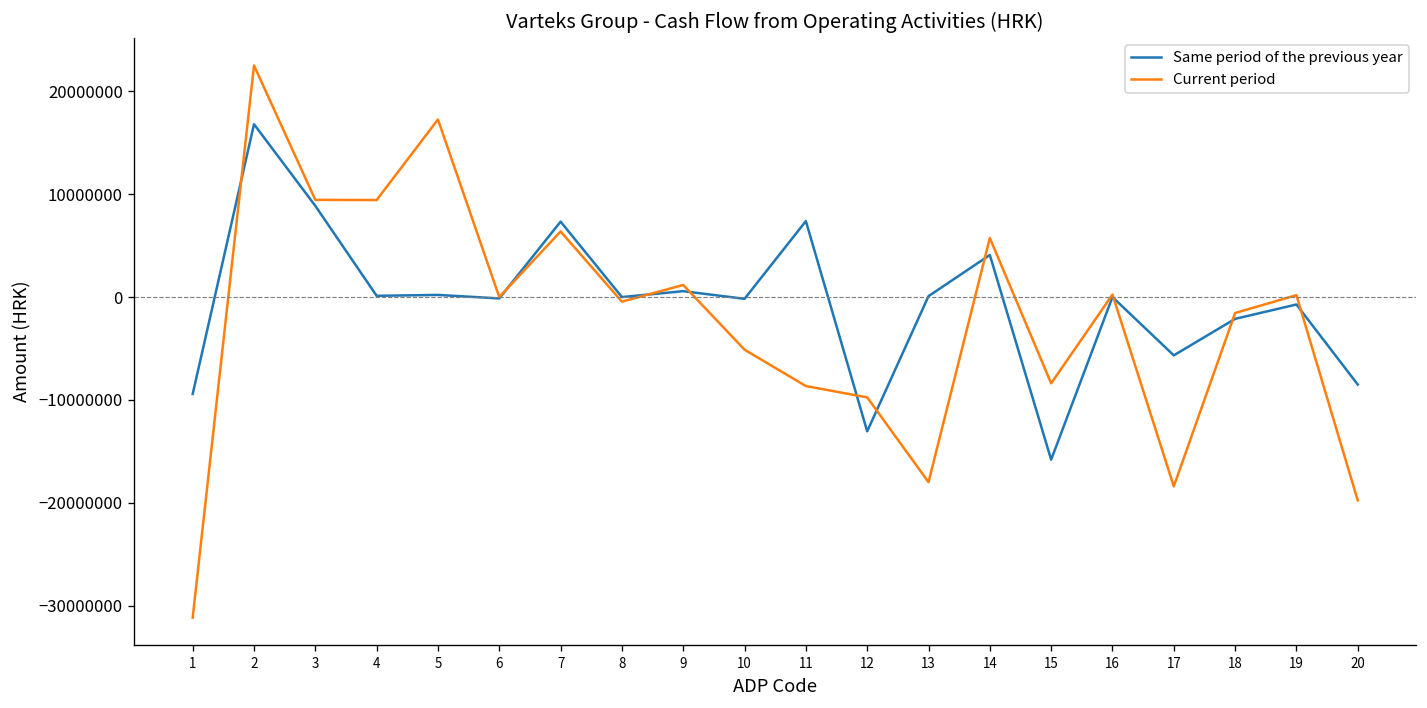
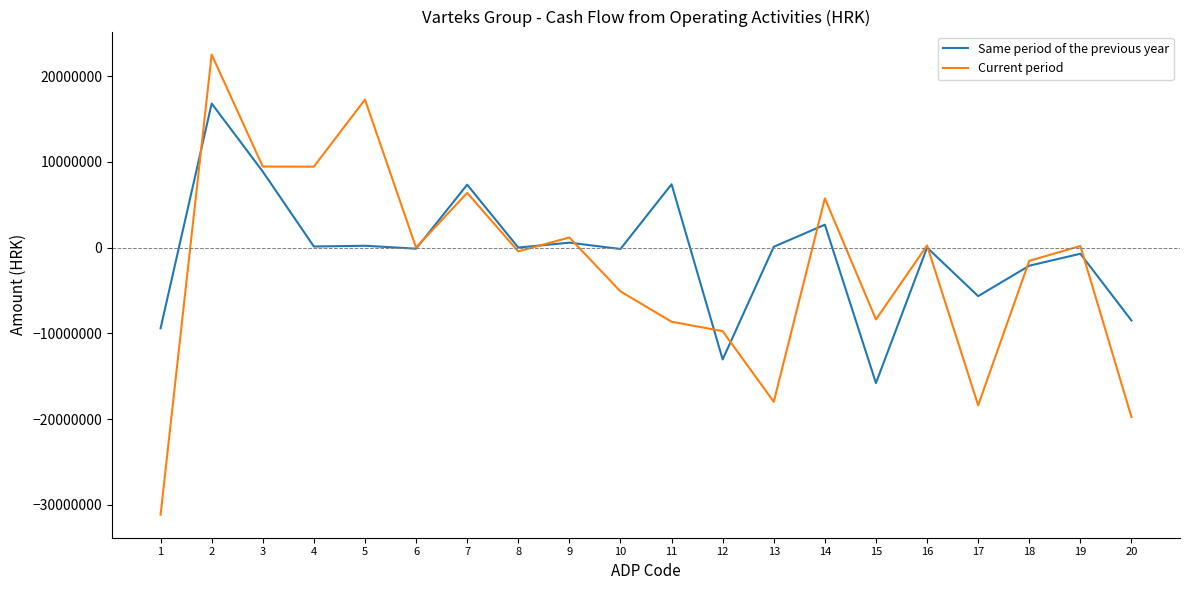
Same period of the previous year, 14: 4000000 -> 3000000
